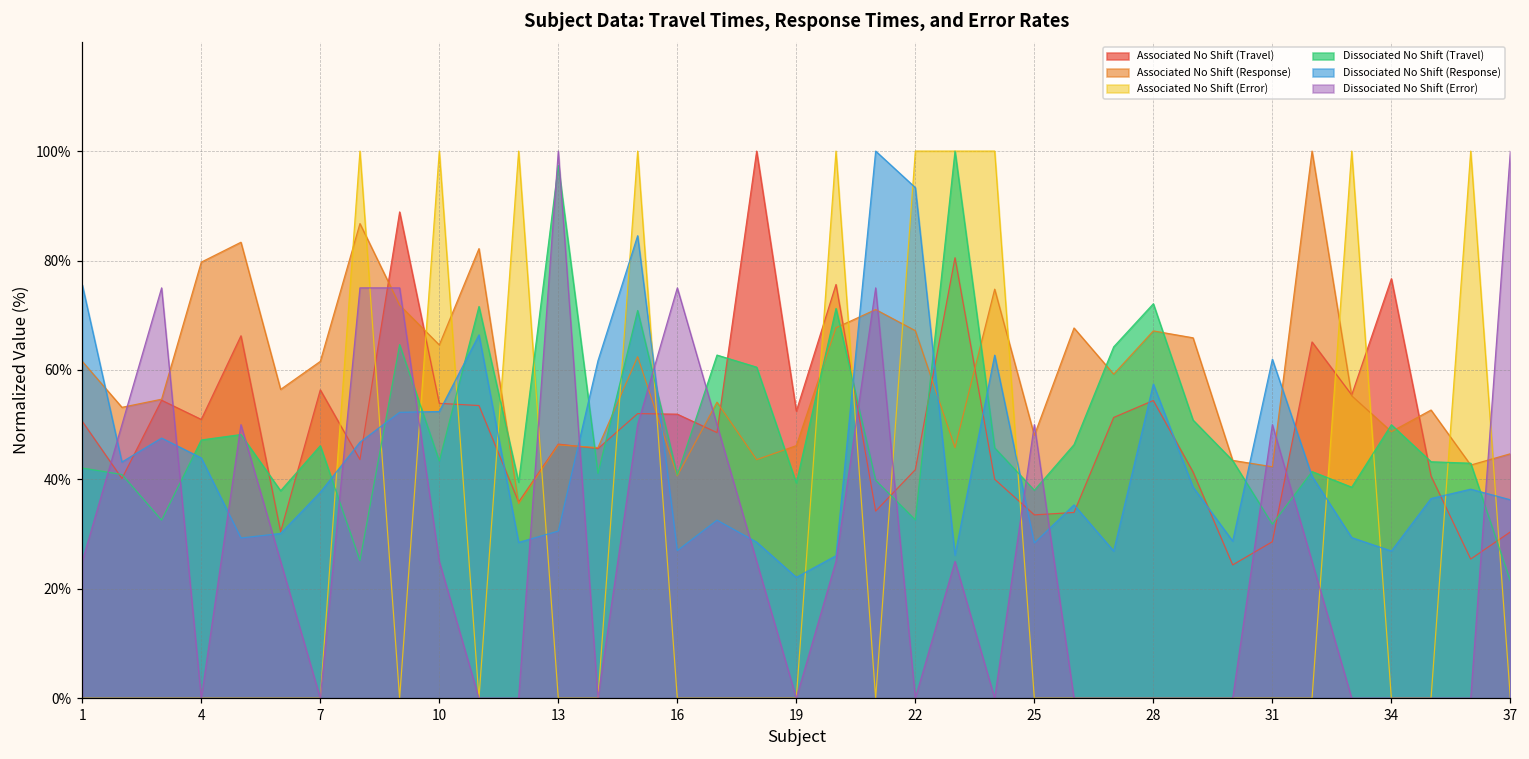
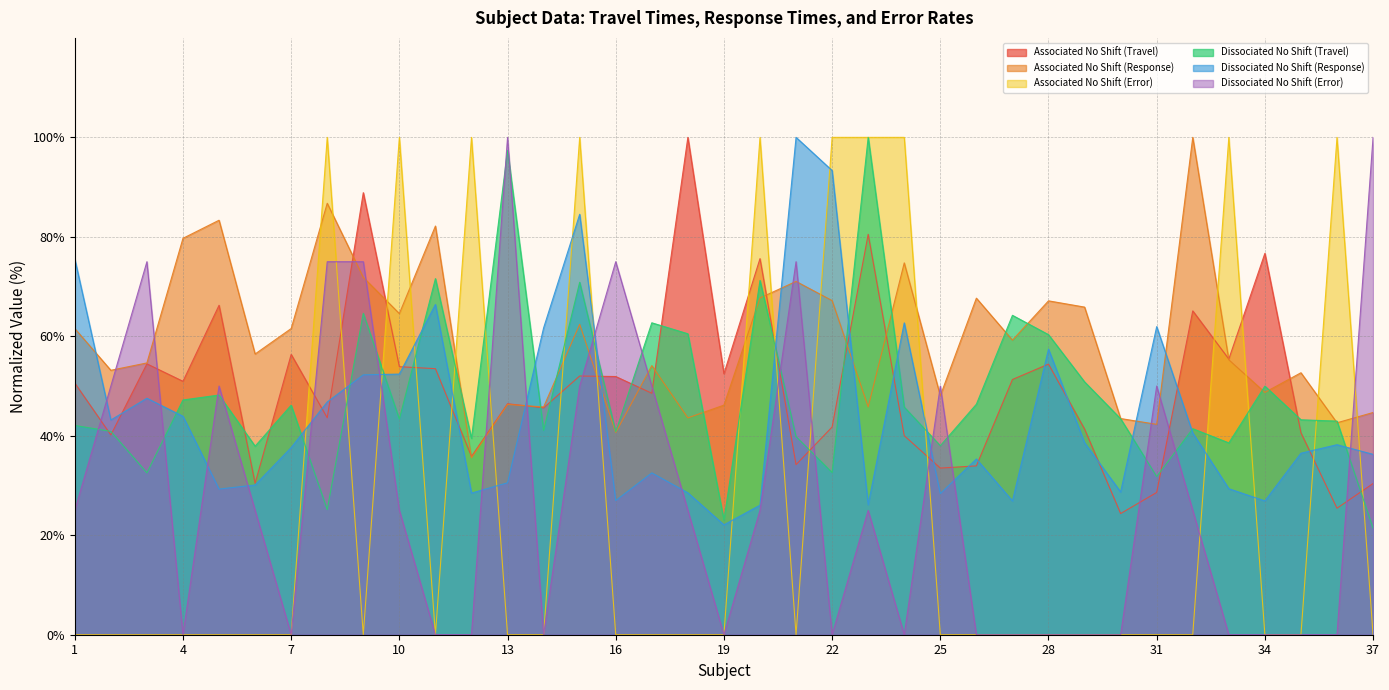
Dissociated No Shift (Travel), 19: 39% -> 23%
Dissociated No Shift (Travel), 28: 72% -> 60%
